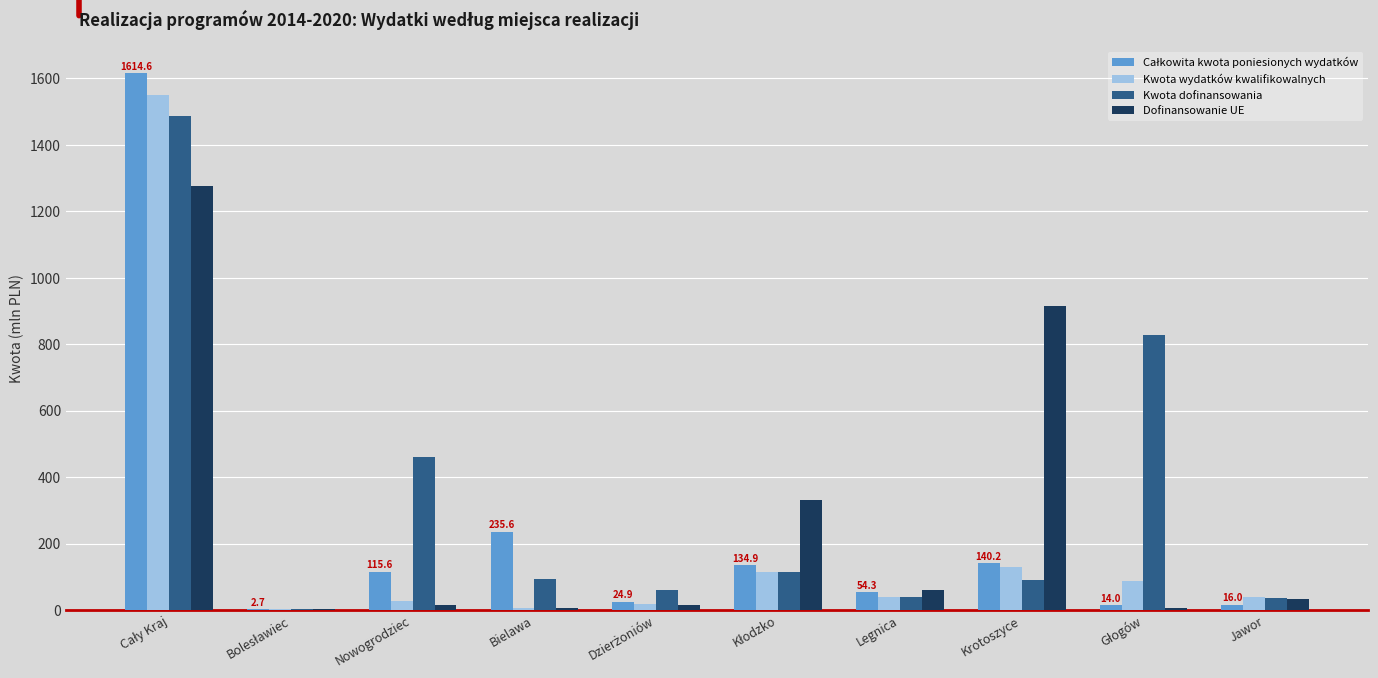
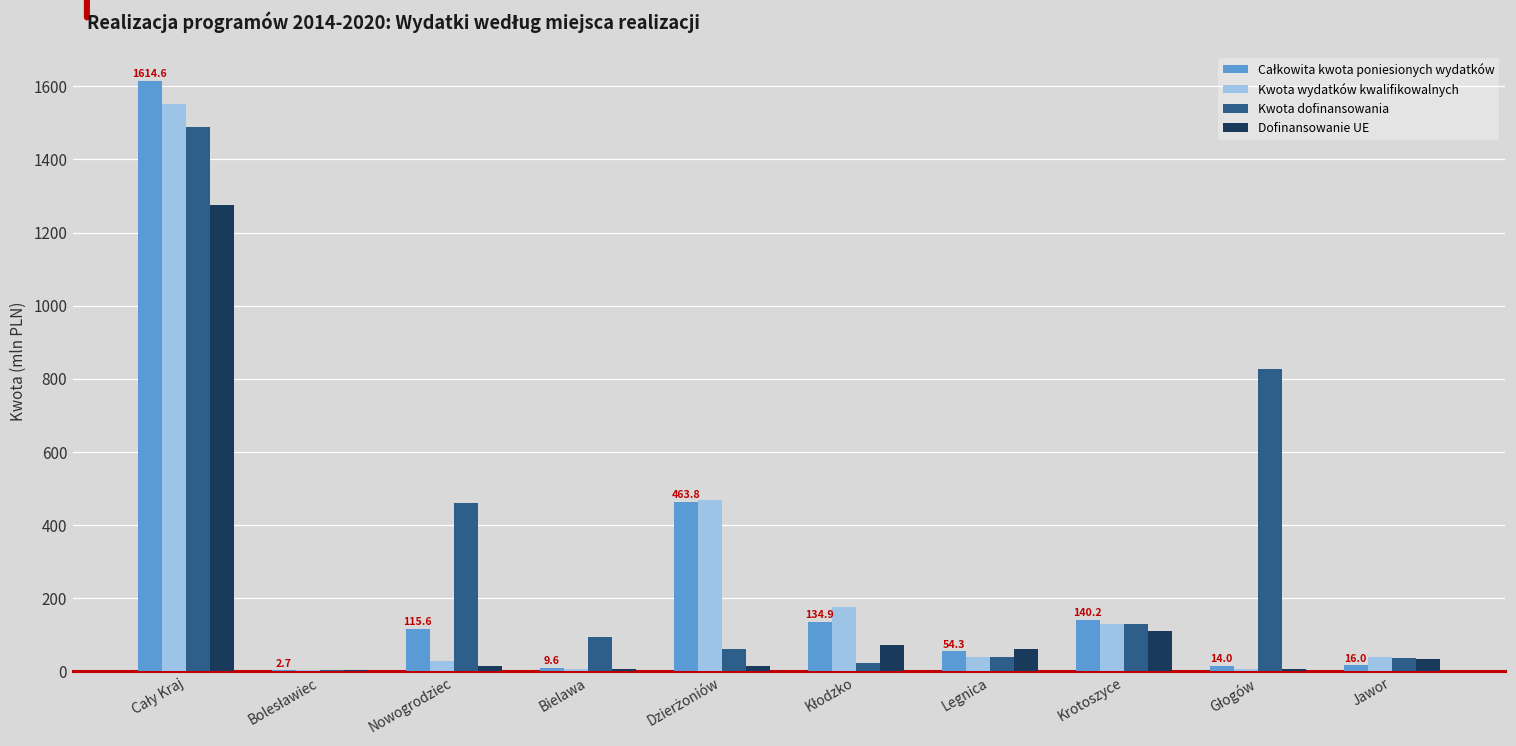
Całkowita kwota poniesionych wydatków, Bielawa: 235.6 -> 9.6
Całkowita kwota poniesionych wydatków, Dzierżoniów: 24.9 -> 463.8
Kwota wydatków kwalifikowalnych, Dzierżoniów: 20 -> 470
Kwota wydatków kwalifikowalnych, Kłodzko: 120 -> 180
Kwota dofinansowania, Kłodzko: 110 -> 20
Dofinansowanie UE, Kłodzko: 330 -> 70
Kwota dofinansowania, Krotoszyce: 90 -> 130
Dofinansowanie UE, Krotoszyce: 920 -> 110
Kwota wydatków kwalifikowalnych, Głogów: 90 -> 10
